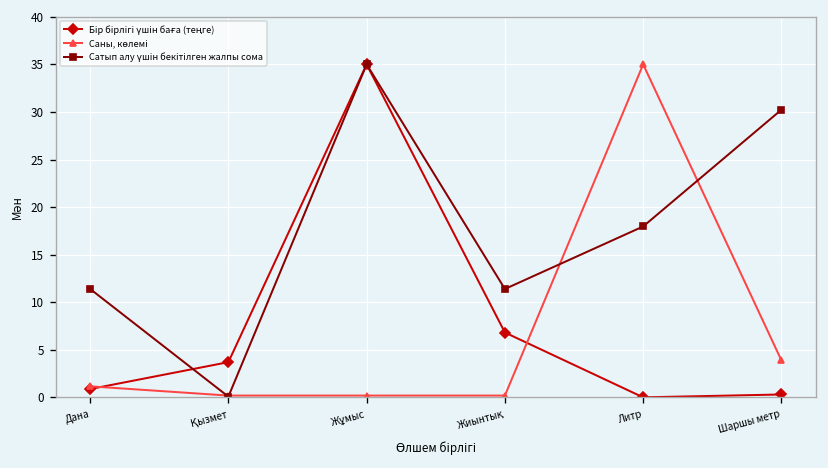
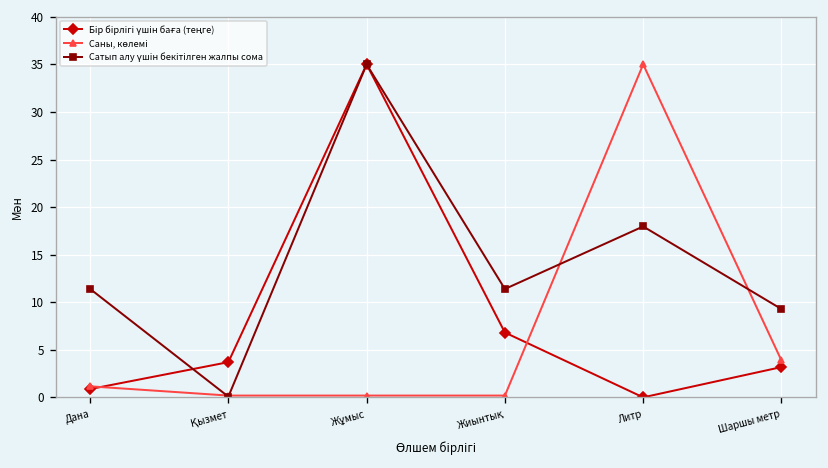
Бір бірлігі үшін баға (теңге), Шаршы метр: 0 -> 3
Сатып алу үшін бекітілген жалпы сома, Шаршы метр: 30 -> 9
